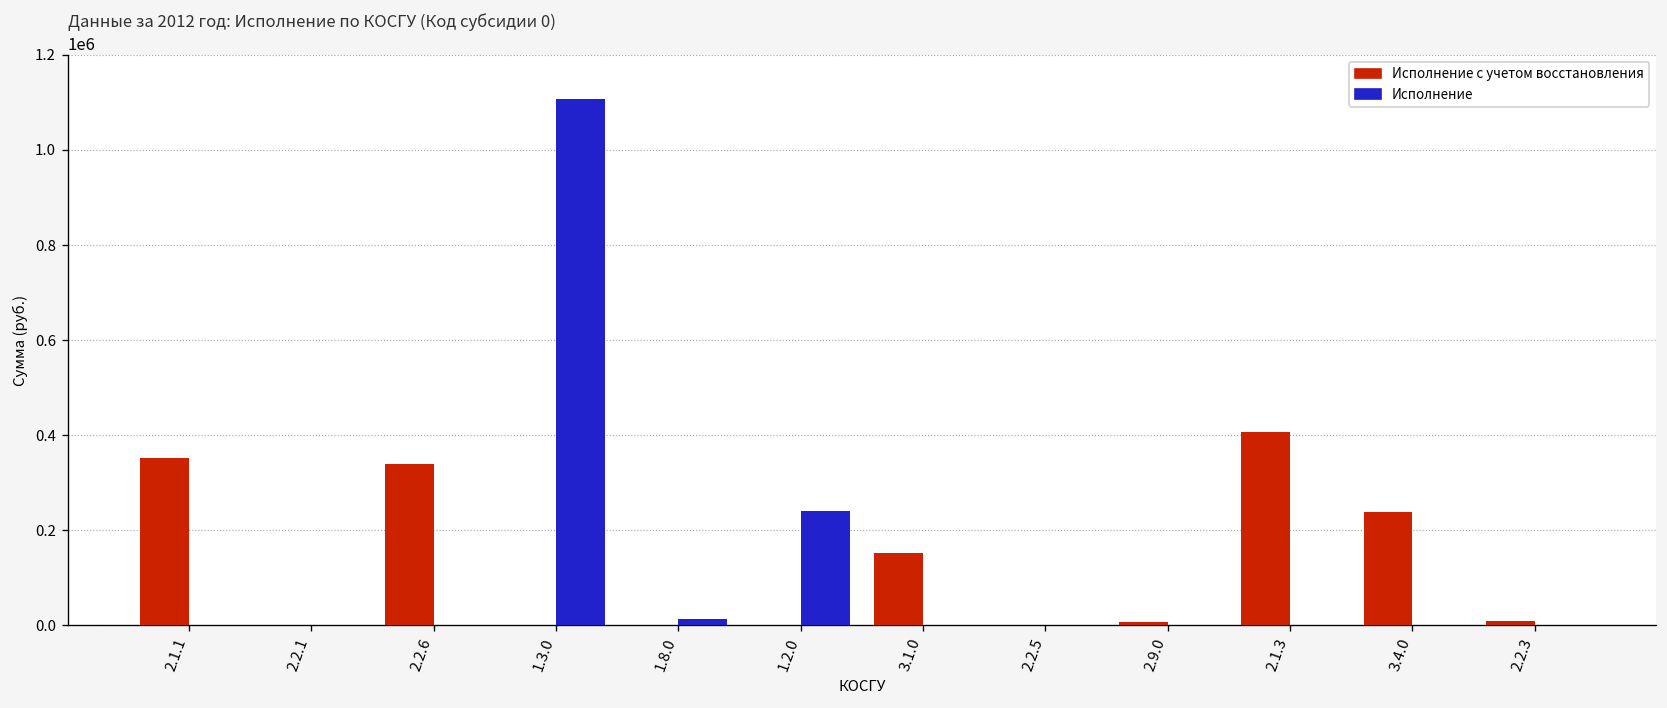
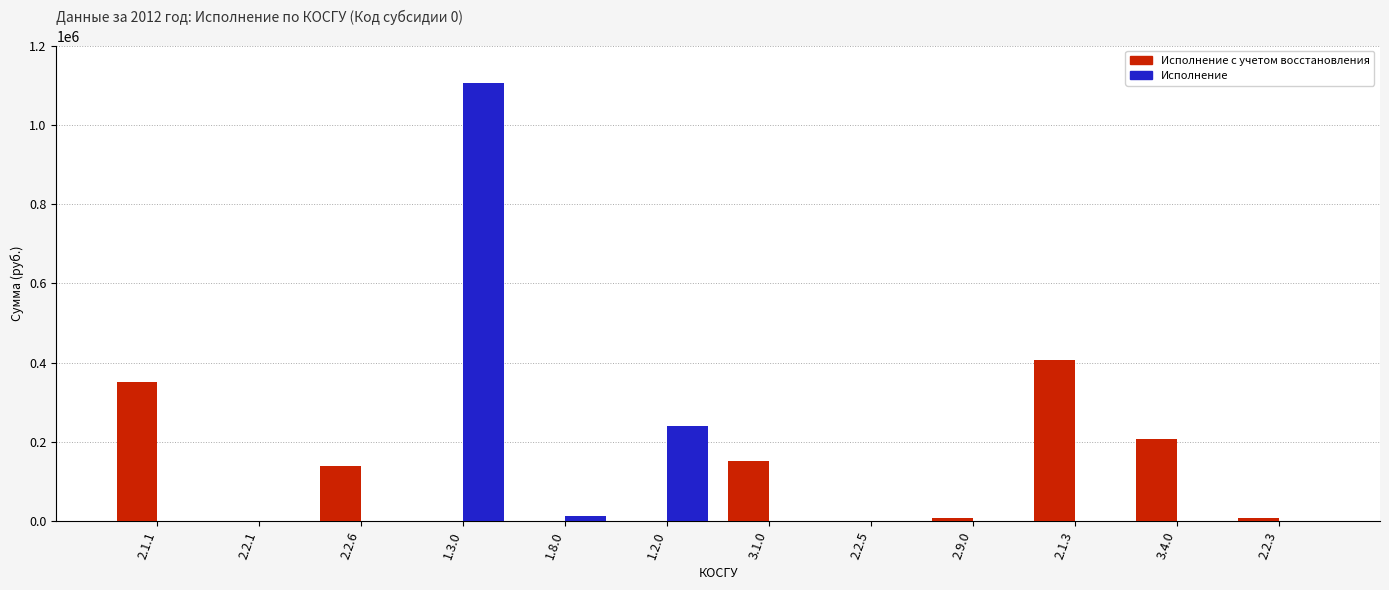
Исполнение с учетом восстановления, 2.2.6: 340000 -> 140000
Исполнение с учетом восстановления, 3.4.0: 240000 -> 210000
